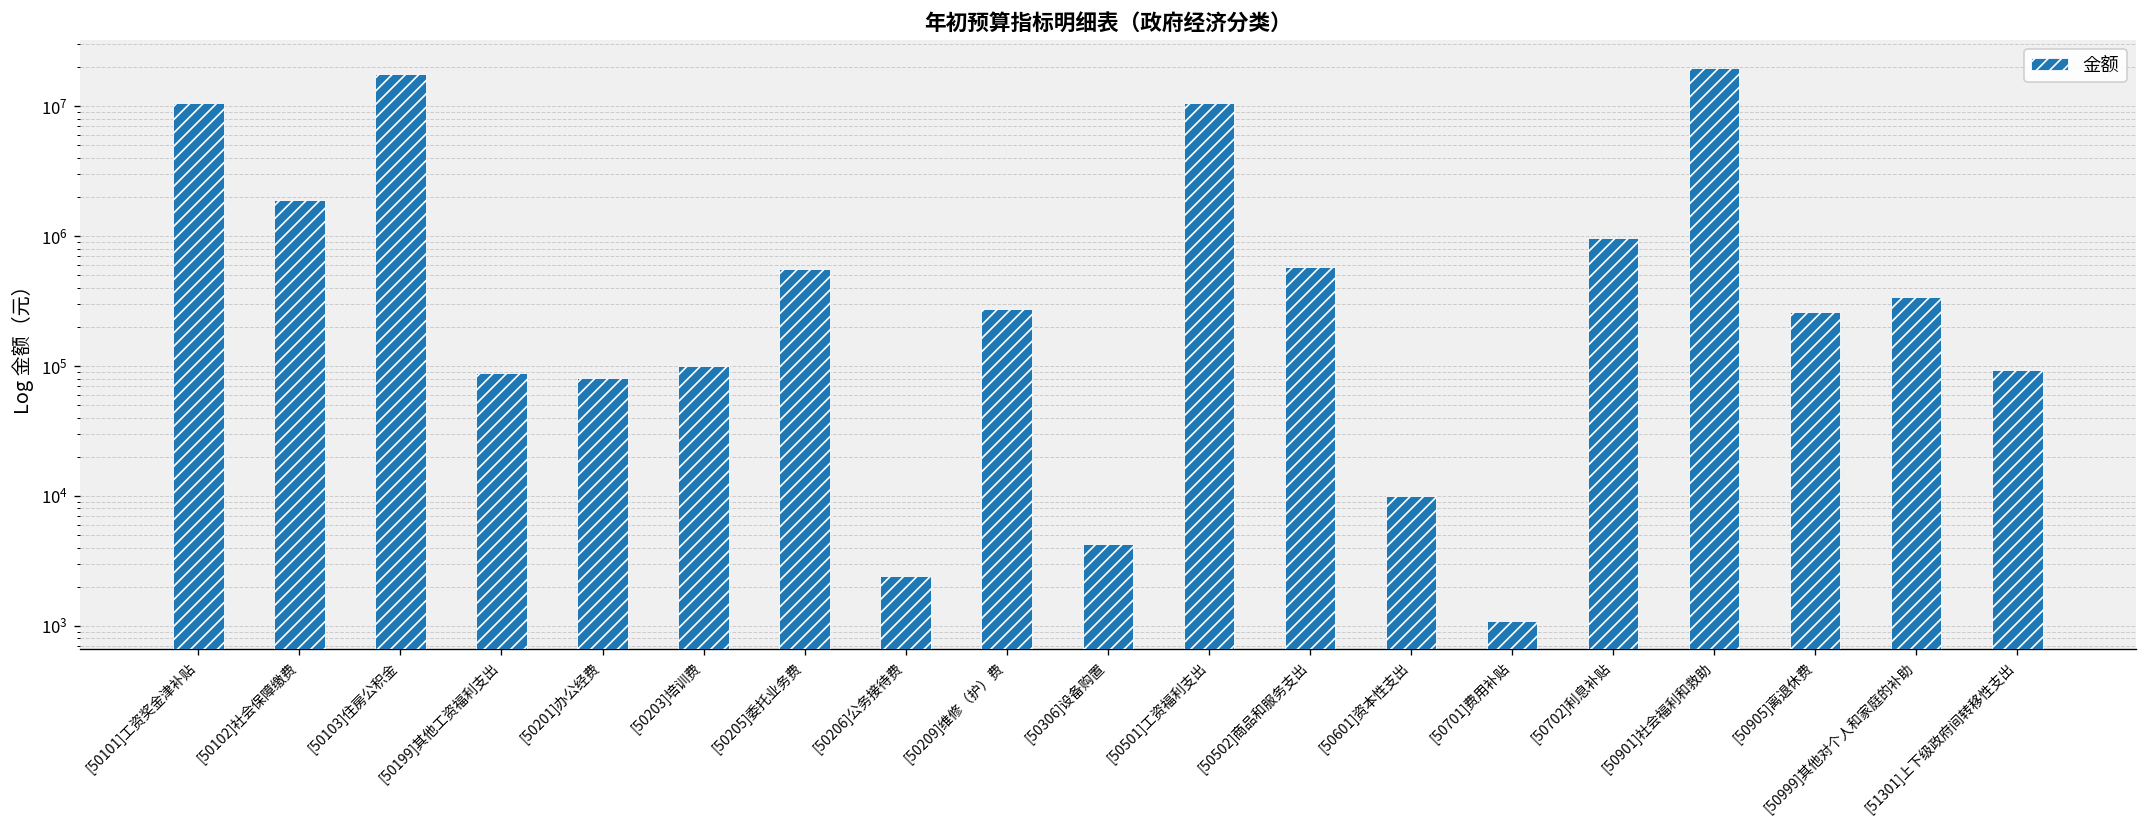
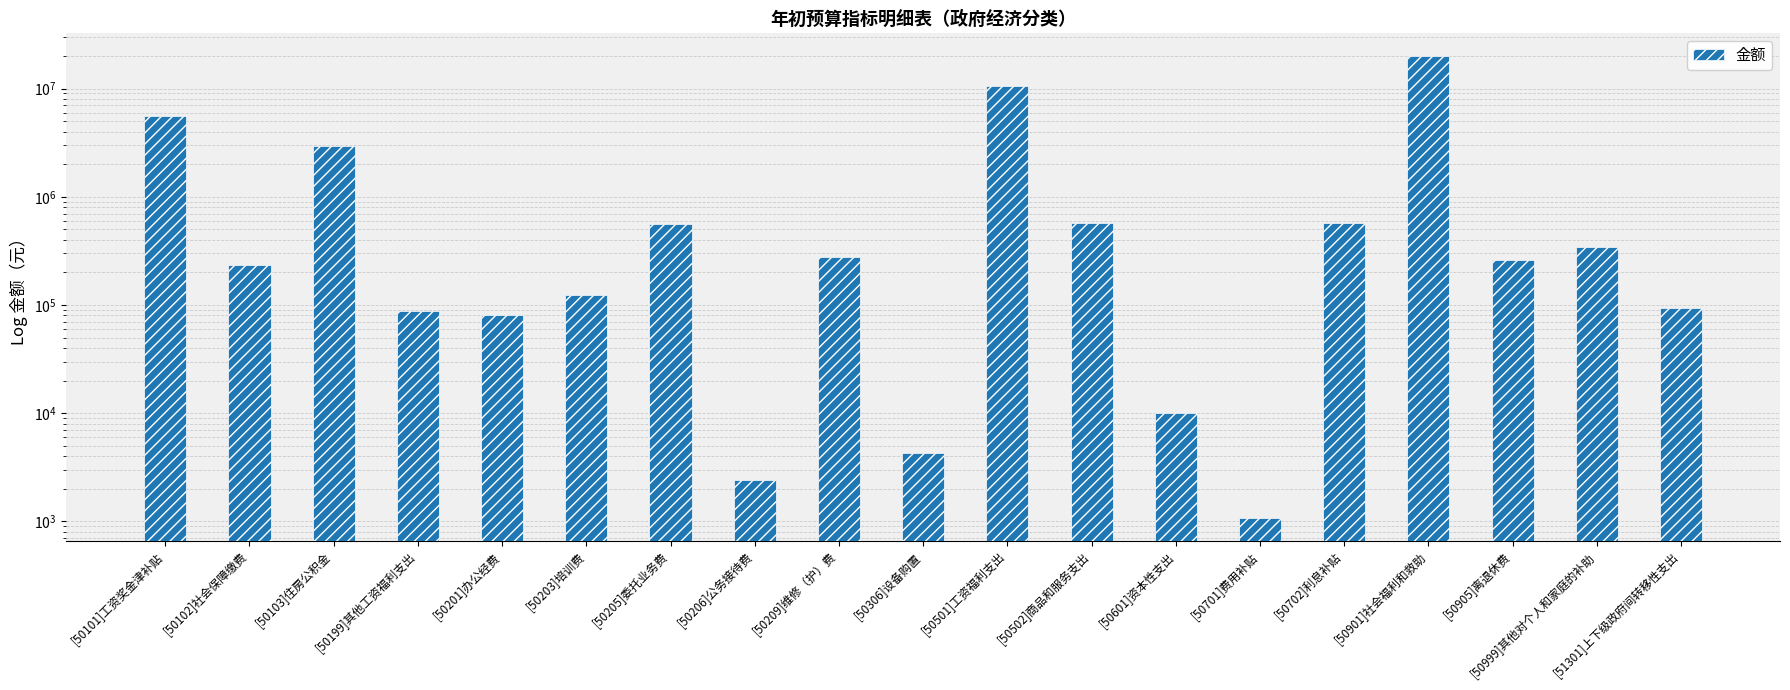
[50101]工资奖金津补贴: 11000000 -> 6000000
[50102]社会保障缴费: 1900000 -> 240000
[50103]住房公积金: 18000000 -> 2900000
[50203]培训费: 100000 -> 120000
[50702]利息补贴: 1000000 -> 600000
